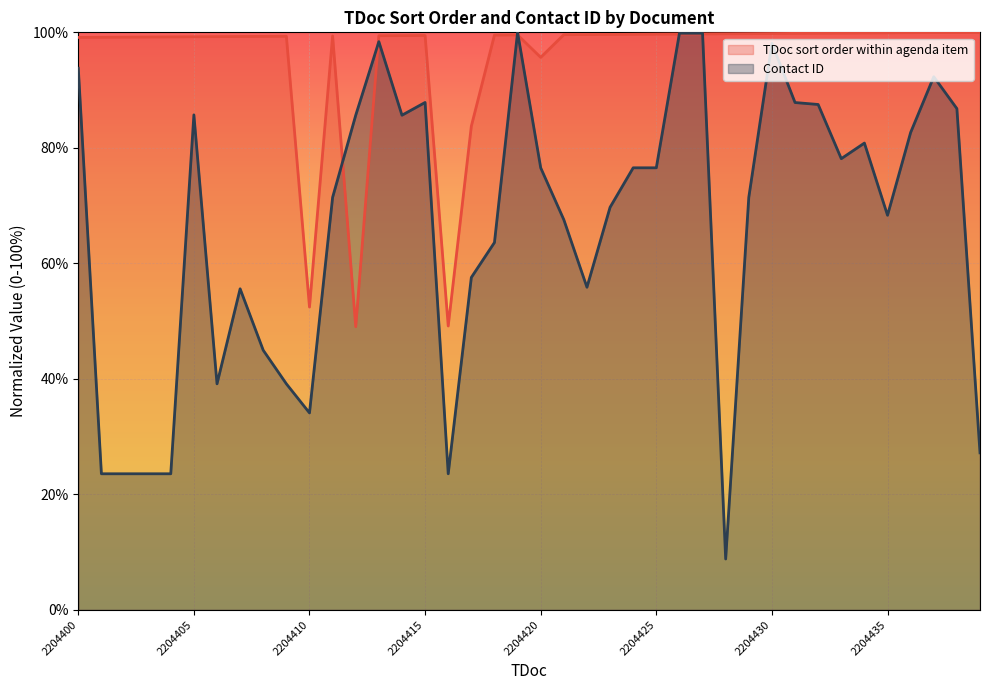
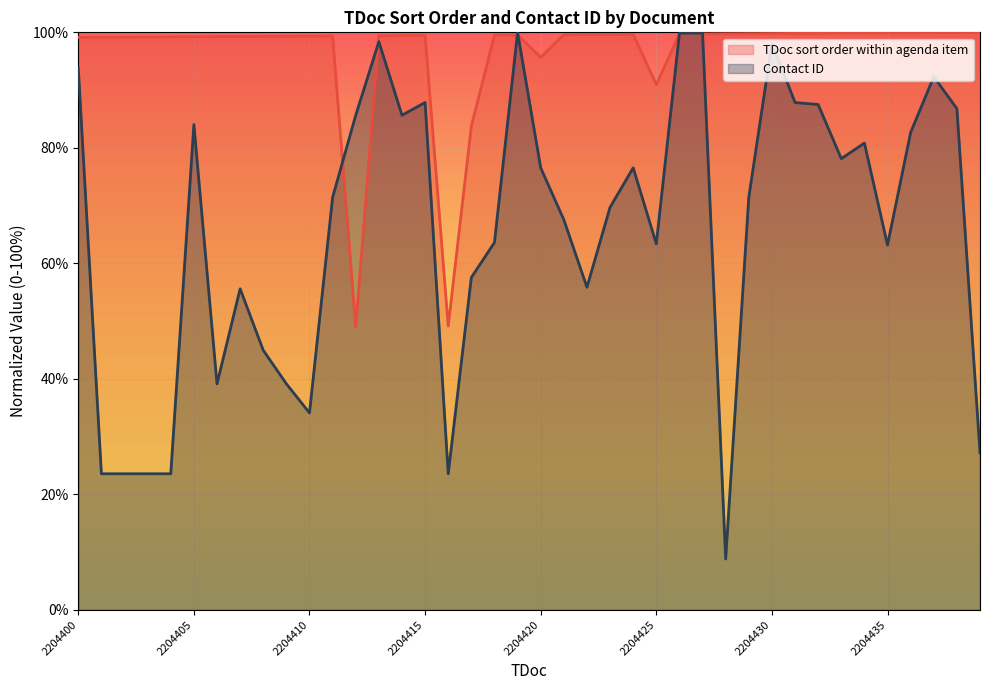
Contact ID, 2204405: 86% -> 84%
TDoc sort order within agenda item, 2204410: 52% -> 99%
TDoc sort order within agenda item, 2204425: 100% -> 91%
Contact ID, 2204425: 77% -> 63%
Contact ID, 2204435: 68% -> 63%
